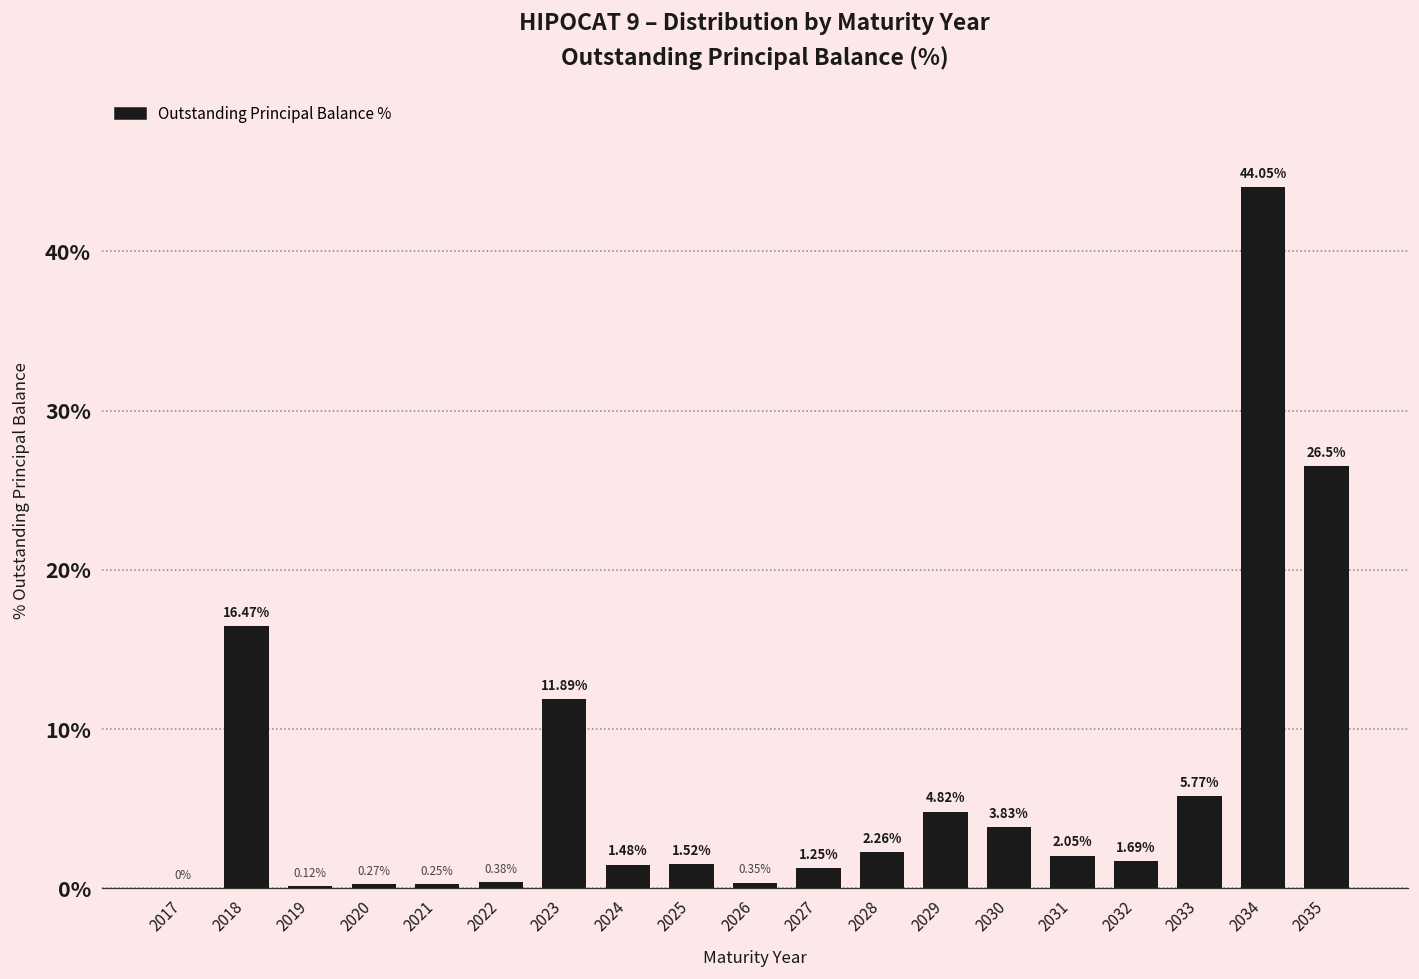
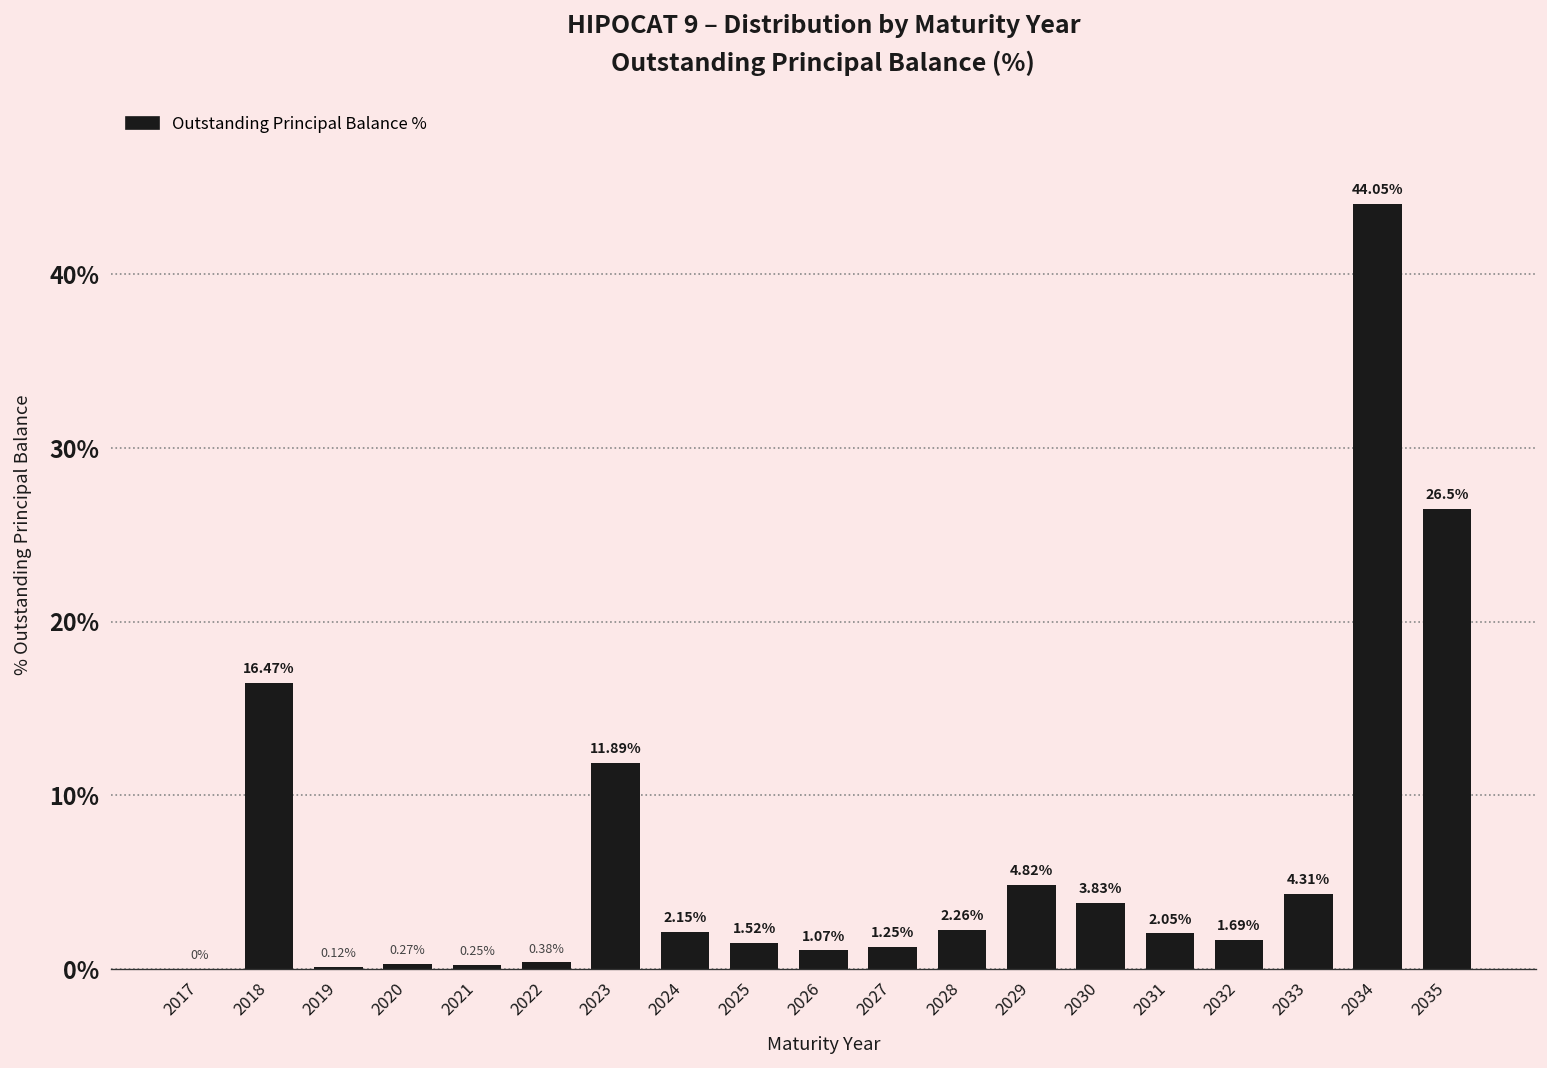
2024: 1.48% -> 2.15%
2026: 0.35% -> 1.07%
2033: 5.77% -> 4.31%
